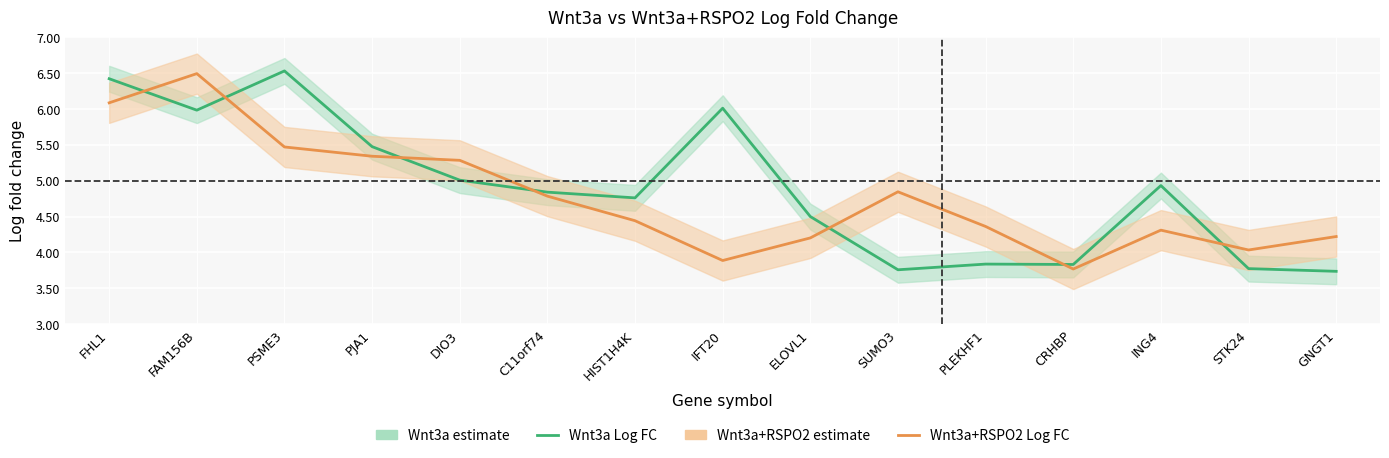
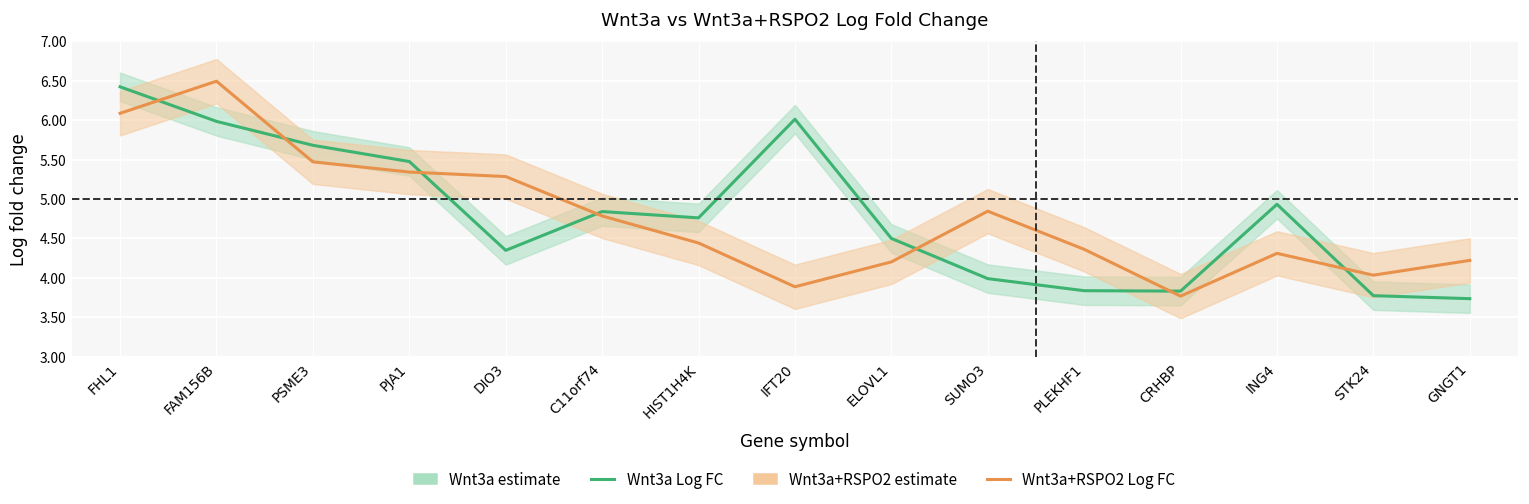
Wnt3a Log FC, PSME3: 6.5 -> 5.7
Wnt3a Log FC, DIO3: 5.0 -> 4.3
Wnt3a Log FC, SUMO3: 3.8 -> 4.0
